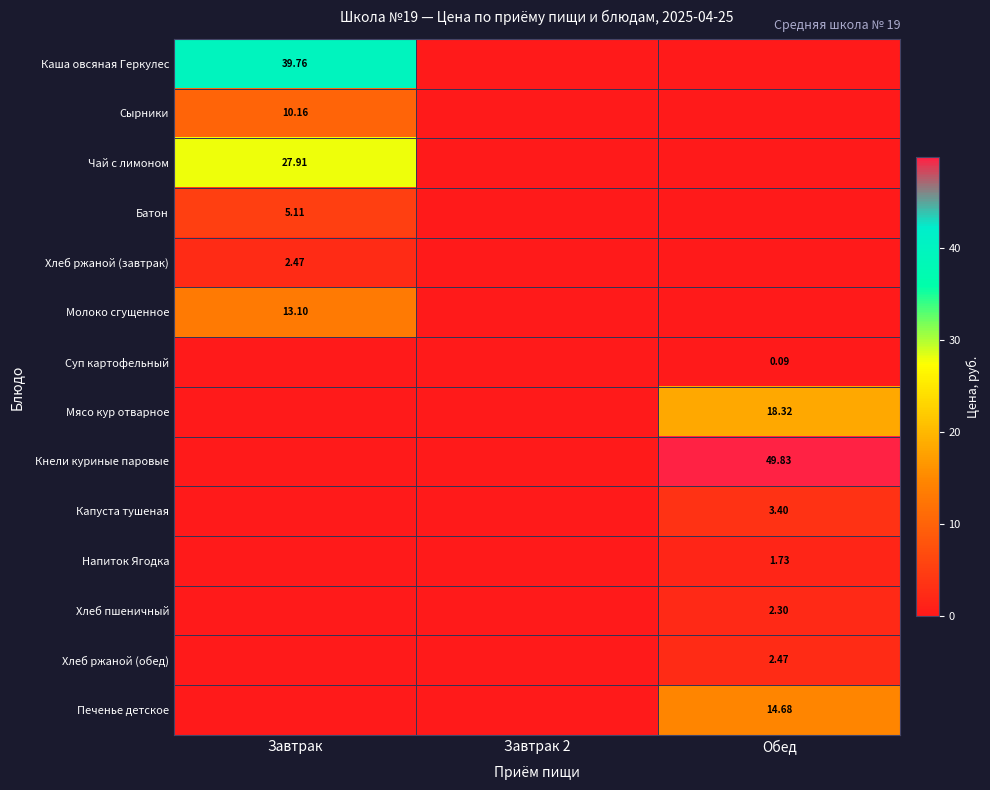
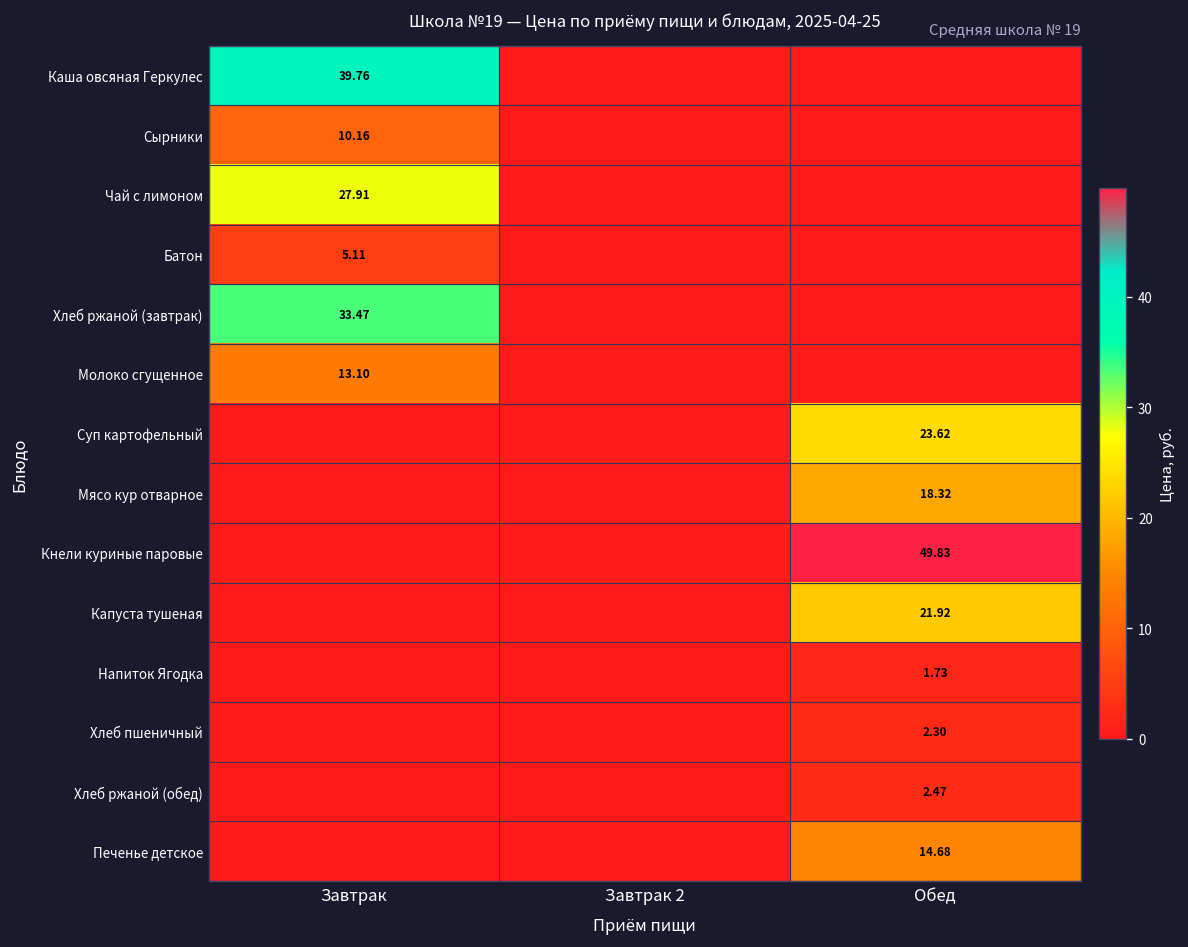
Хлеб ржаной (завтрак), Завтрак: 2.47 -> 33.47
Суп картофельный, Обед: 0.09 -> 23.62
Капуста тушеная, Обед: 3.40 -> 21.92
